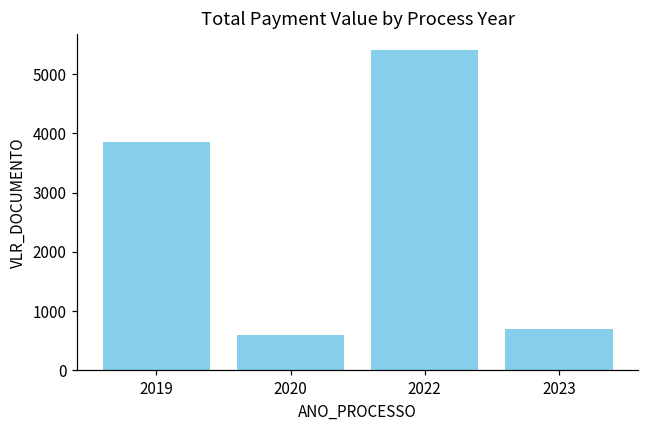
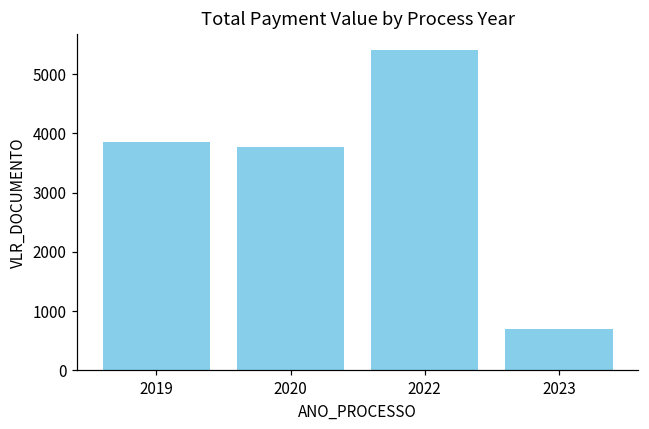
2020: 600 -> 3800
